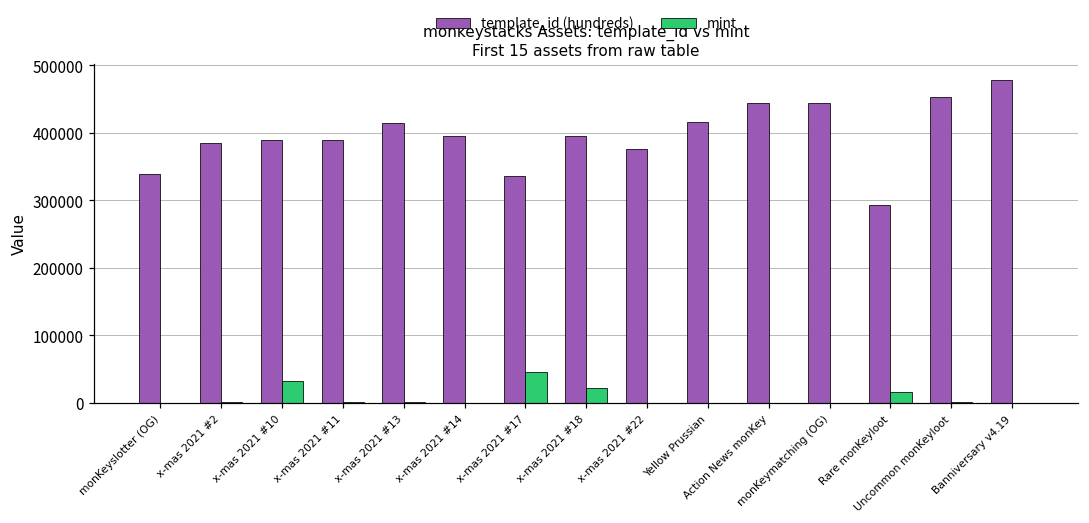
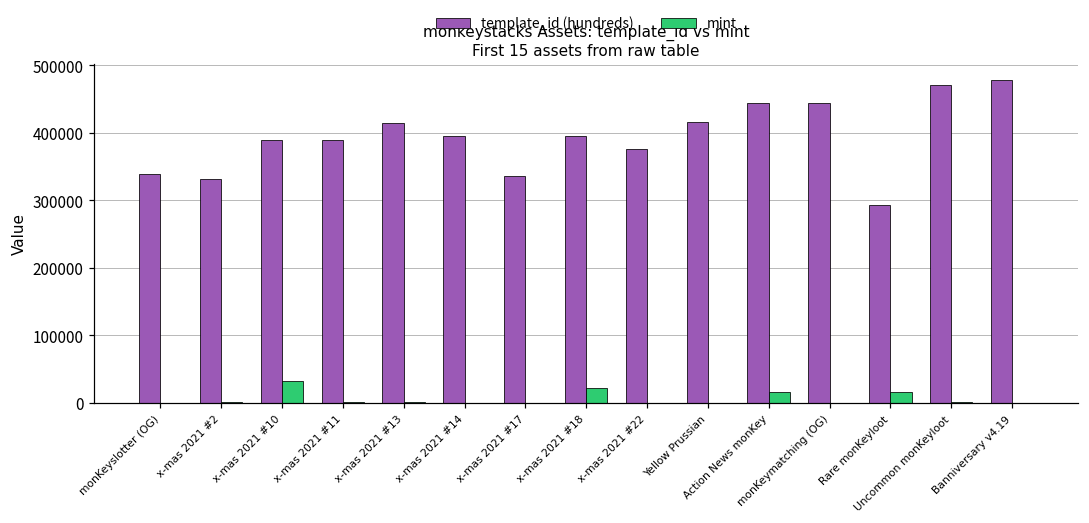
template_id (hundreds), x-mas 2021 #2: 380000 -> 330000
mint, x-mas 2021 #17: 50000 -> 0
mint, Action News monKey: 0 -> 20000
template_id (hundreds), Uncommon monKeyloot: 450000 -> 470000
